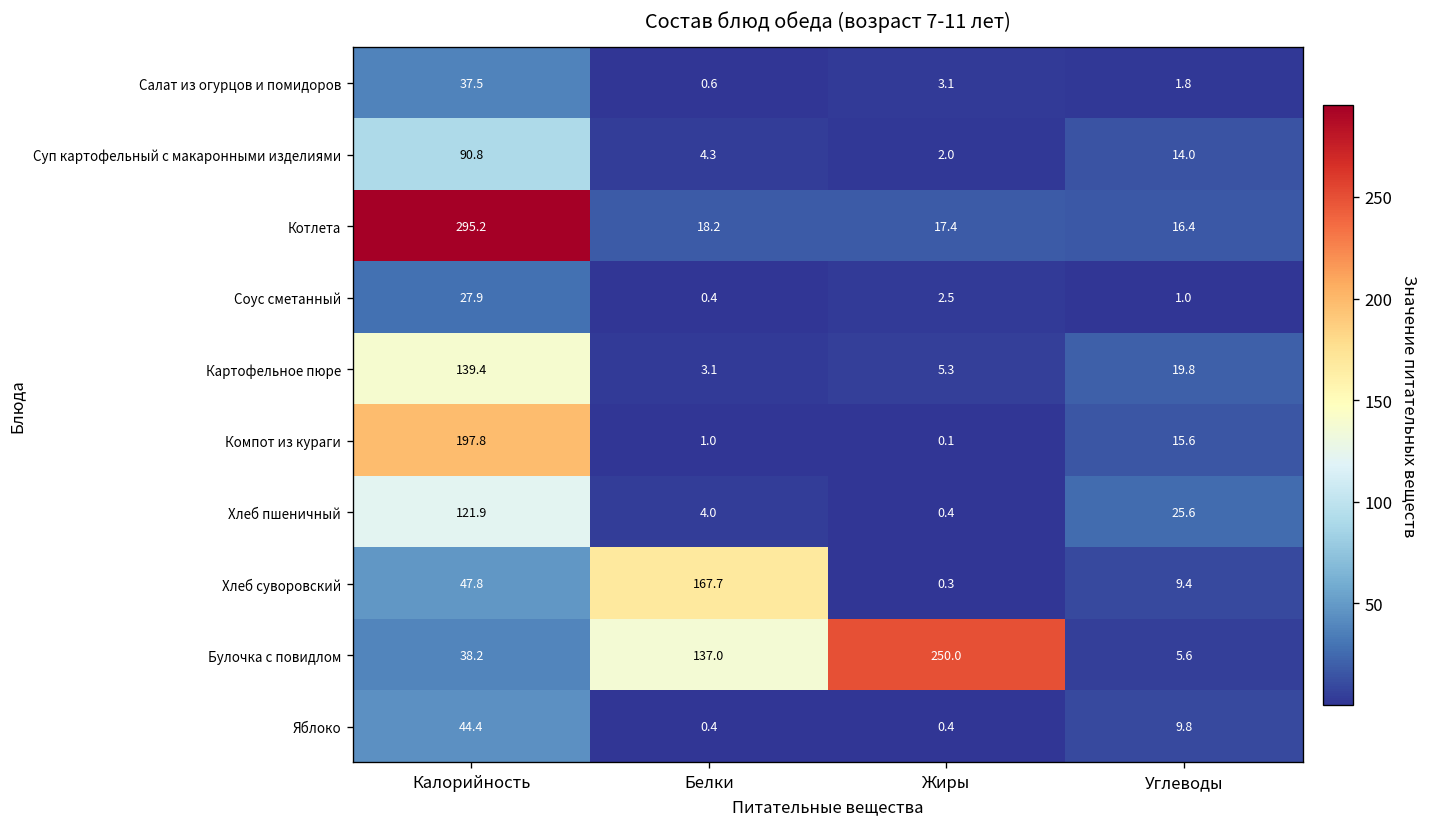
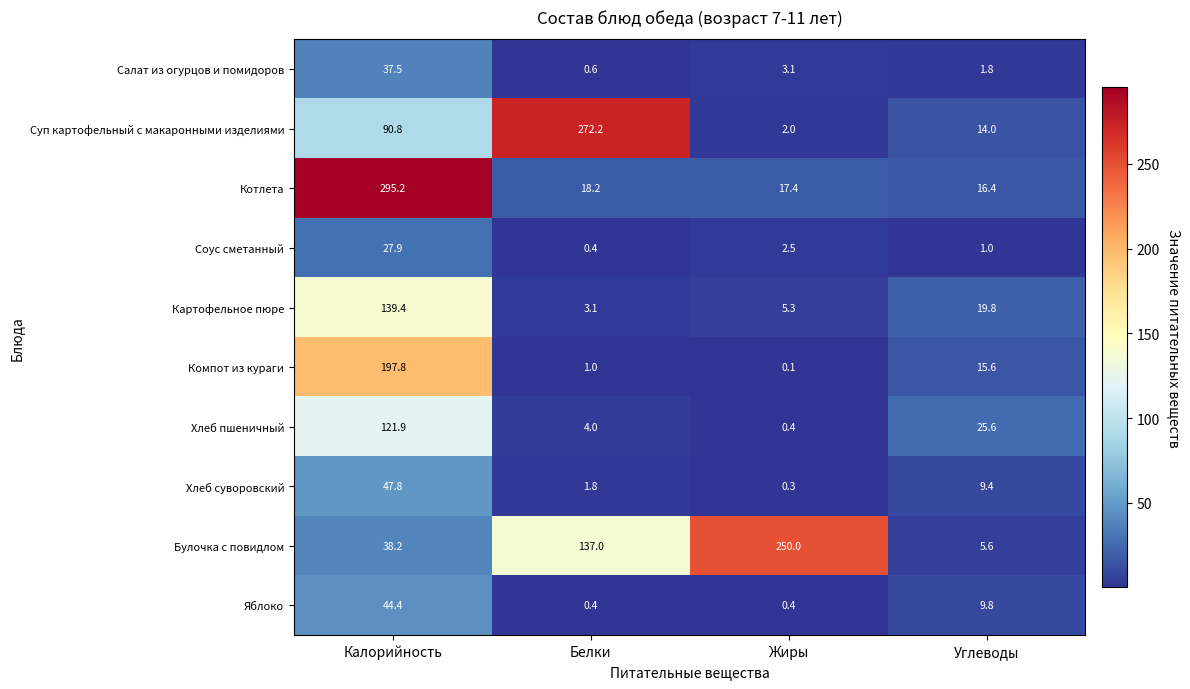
Суп картофельный с макаронными изделиями, Белки: 4.3 -> 272.2
Хлеб суворовский, Белки: 167.7 -> 1.8
